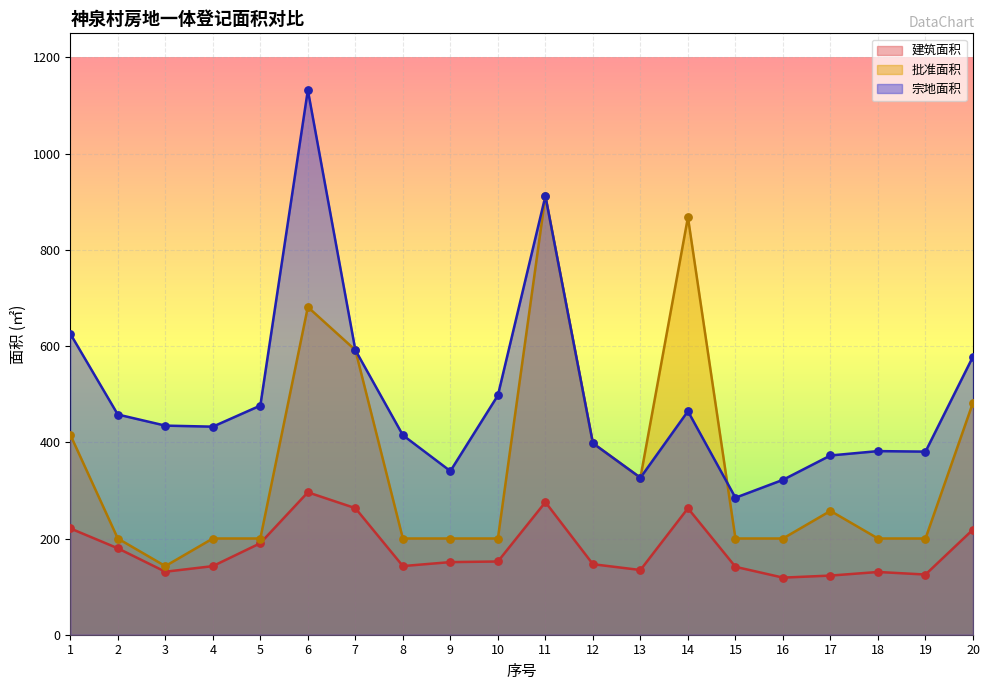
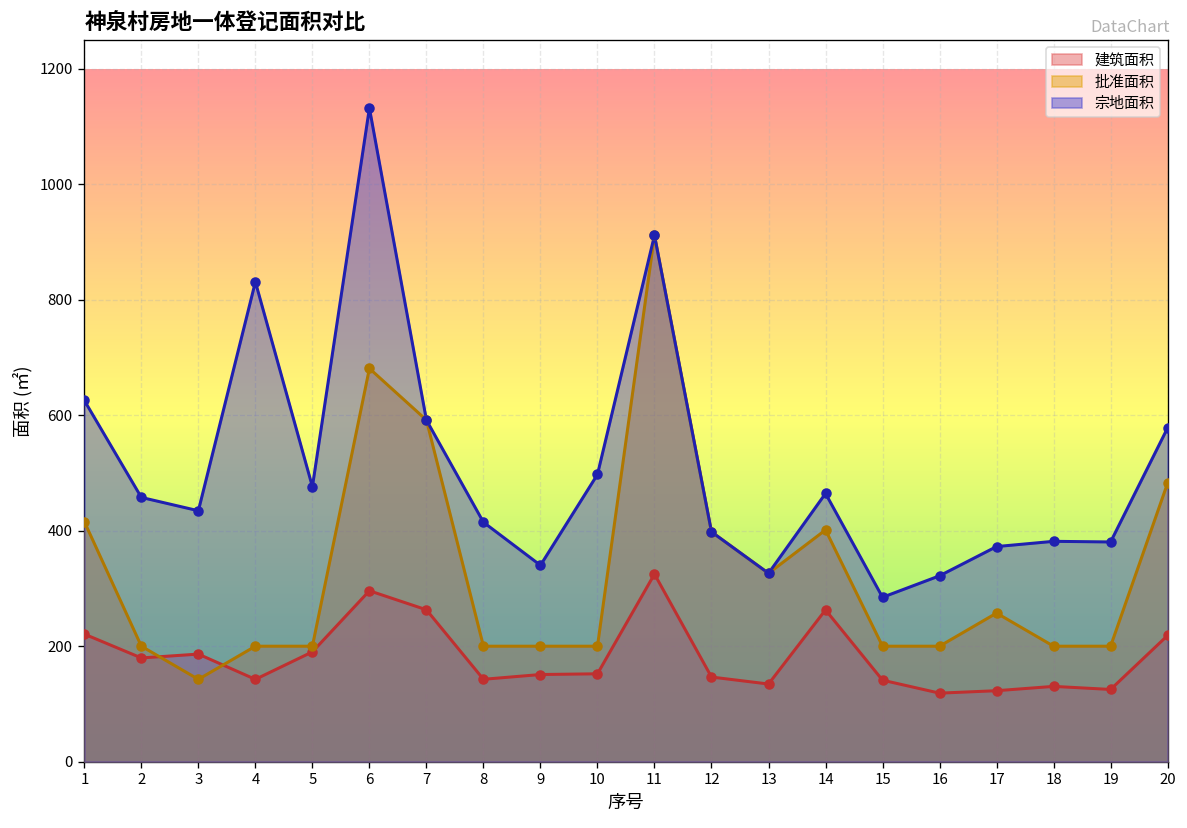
建筑面积, 3: 130 -> 190
宗地面积, 4: 430 -> 830
建筑面积, 11: 280 -> 320
批准面积, 14: 870 -> 400
